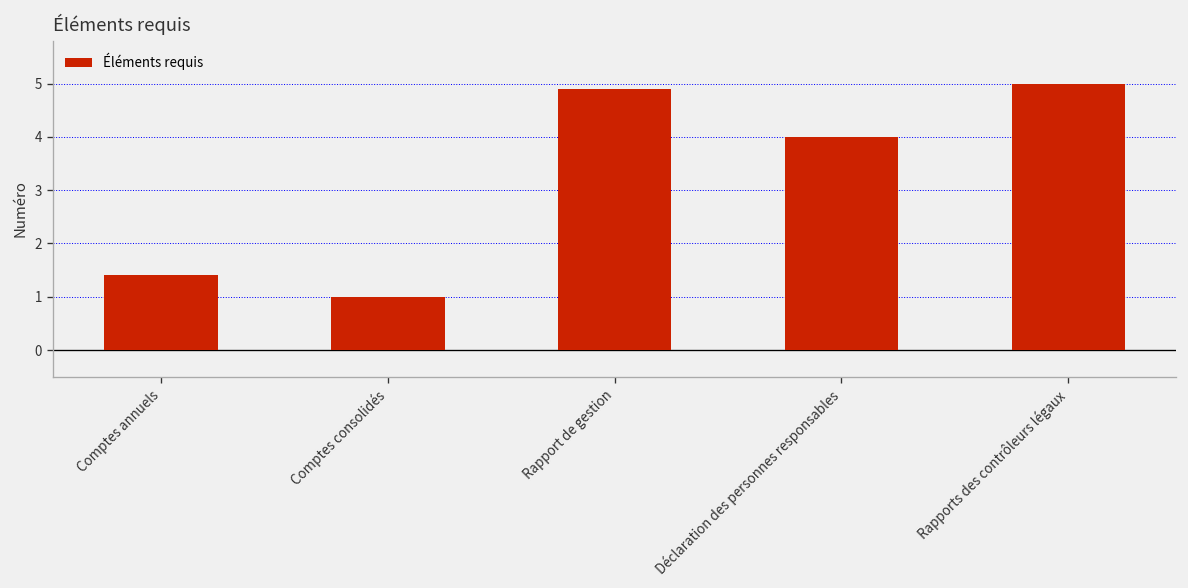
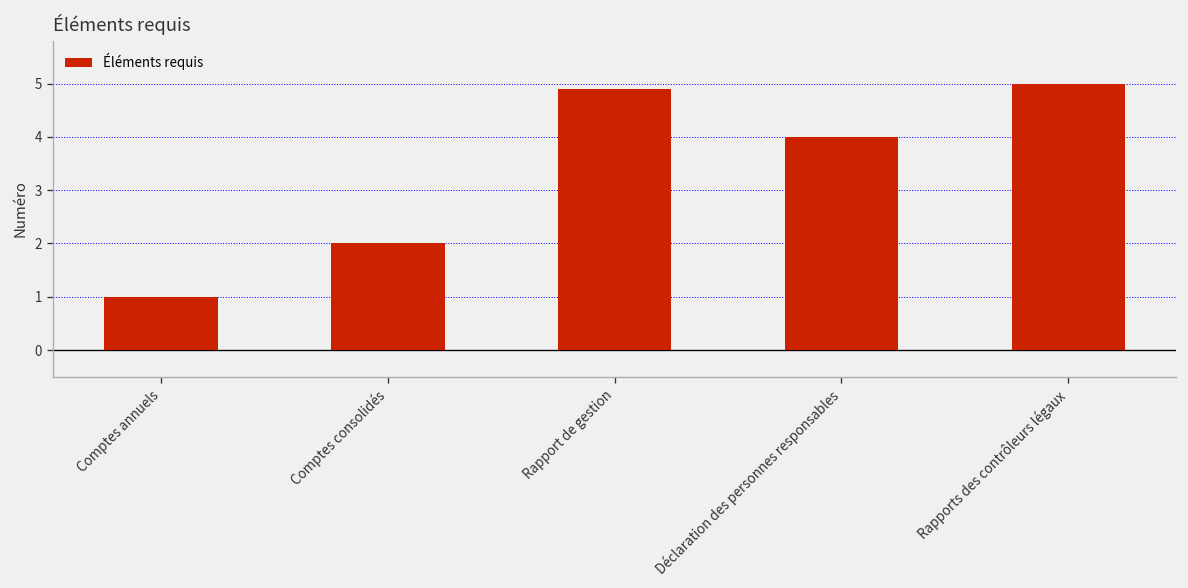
Comptes annuels: 1.4 -> 1.0
Comptes consolidés: 1 -> 2
